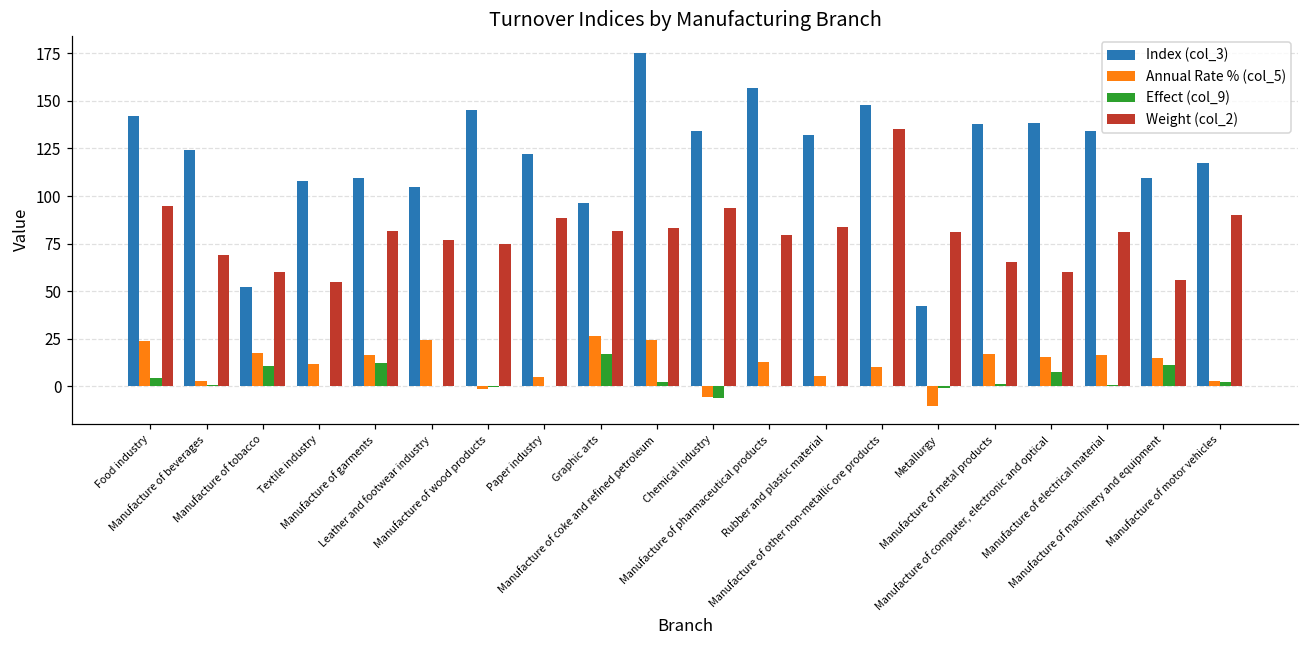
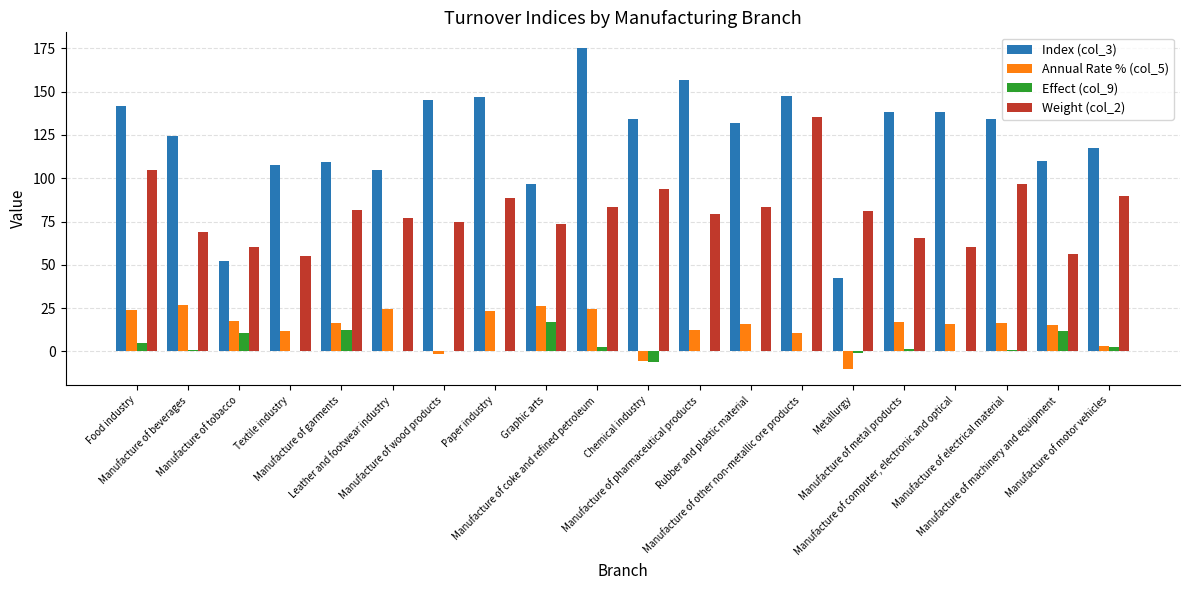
Weight (col_2), Food industry: 95 -> 105
Annual Rate % (col_5), Manufacture of beverages: 3 -> 27
Index (col_3), Paper industry: 122 -> 147
Annual Rate % (col_5), Paper industry: 5 -> 23
Weight (col_2), Graphic arts: 82 -> 74
Annual Rate % (col_5), Rubber and plastic material: 6 -> 16
Effect (col_9), Manufacture of computer, electronic and optical: 7 -> 0
Weight (col_2), Manufacture of electrical material: 81 -> 97
